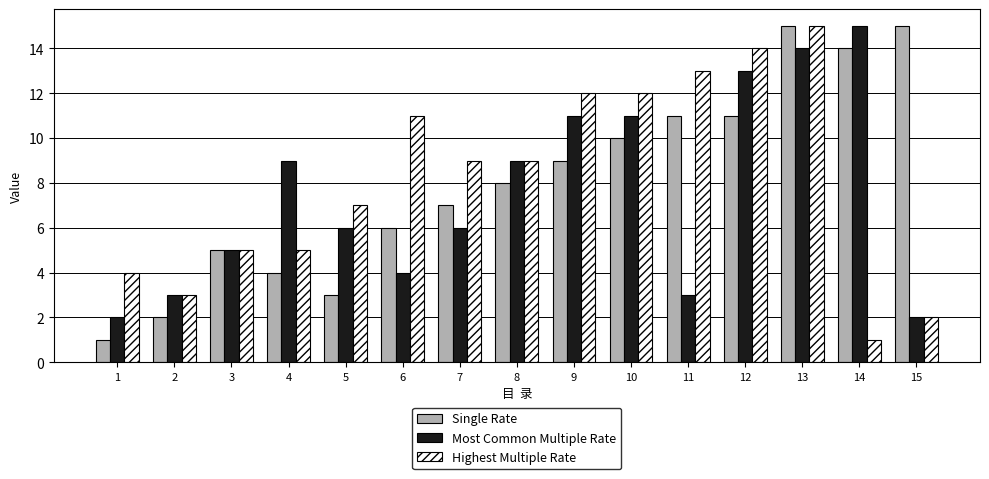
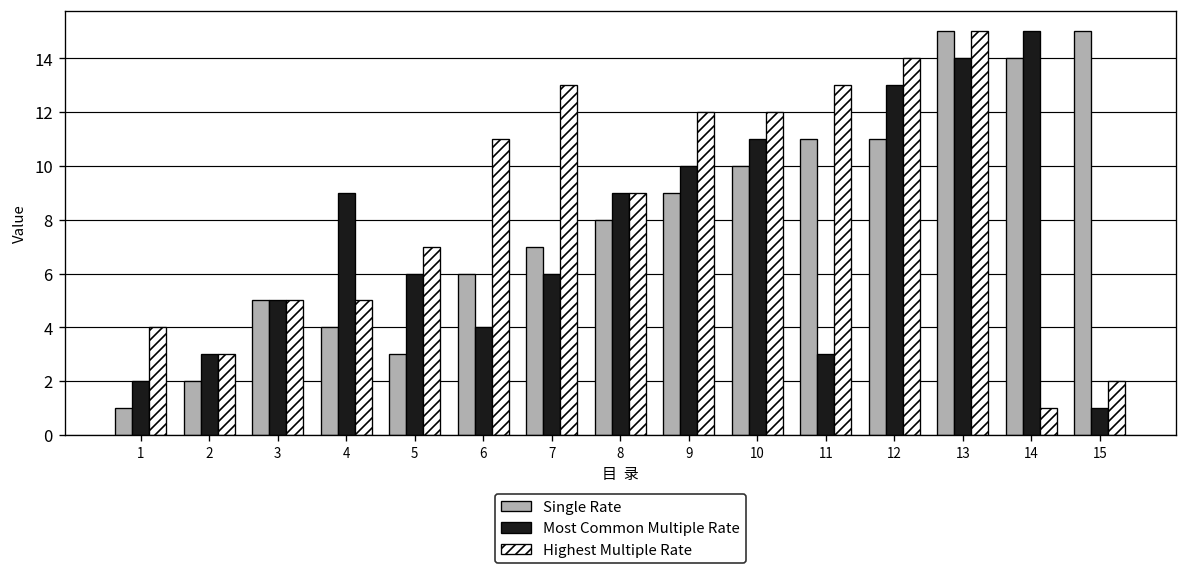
Highest Multiple Rate, 7: 9 -> 13
Most Common Multiple Rate, 9: 11 -> 10
Most Common Multiple Rate, 15: 2 -> 1
